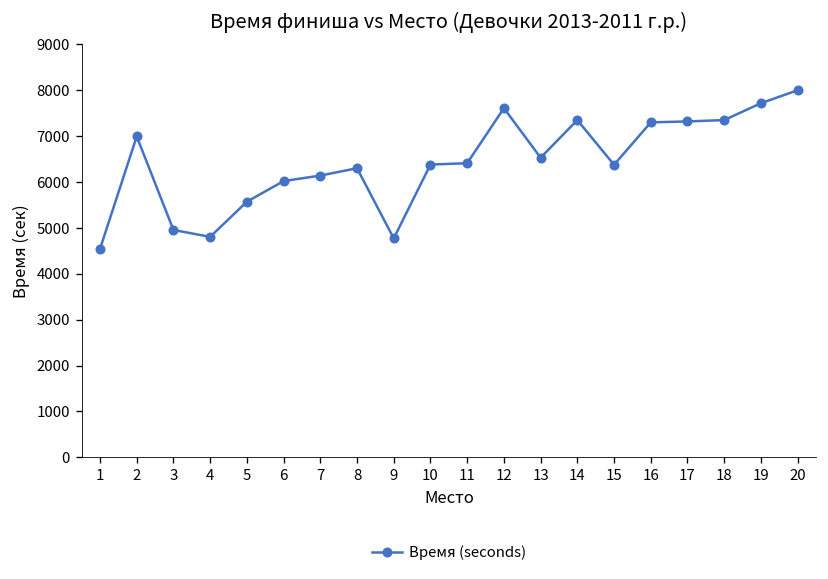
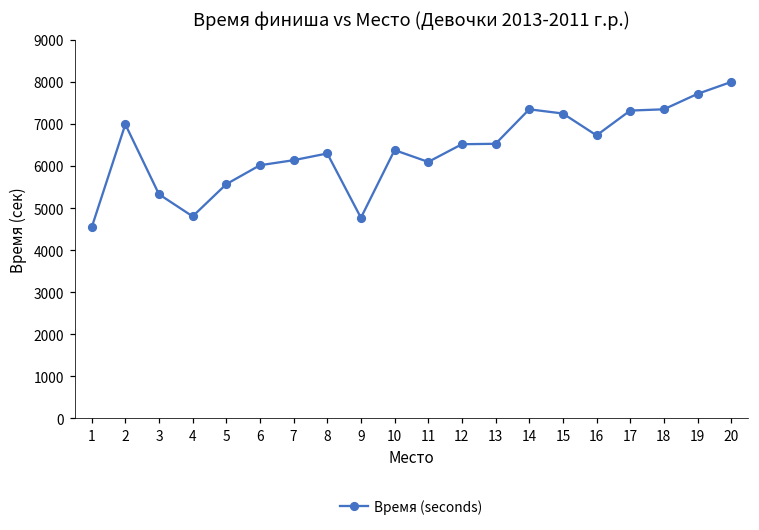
3: 5000 -> 5300
11: 6400 -> 6100
12: 7600 -> 6500
15: 6400 -> 7300
16: 7300 -> 6700
